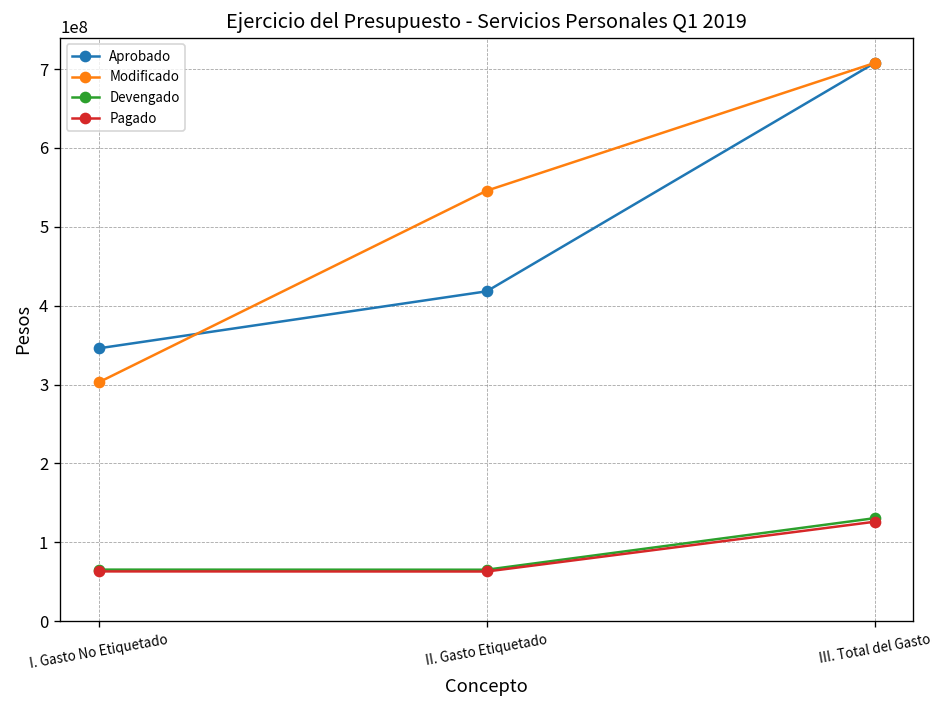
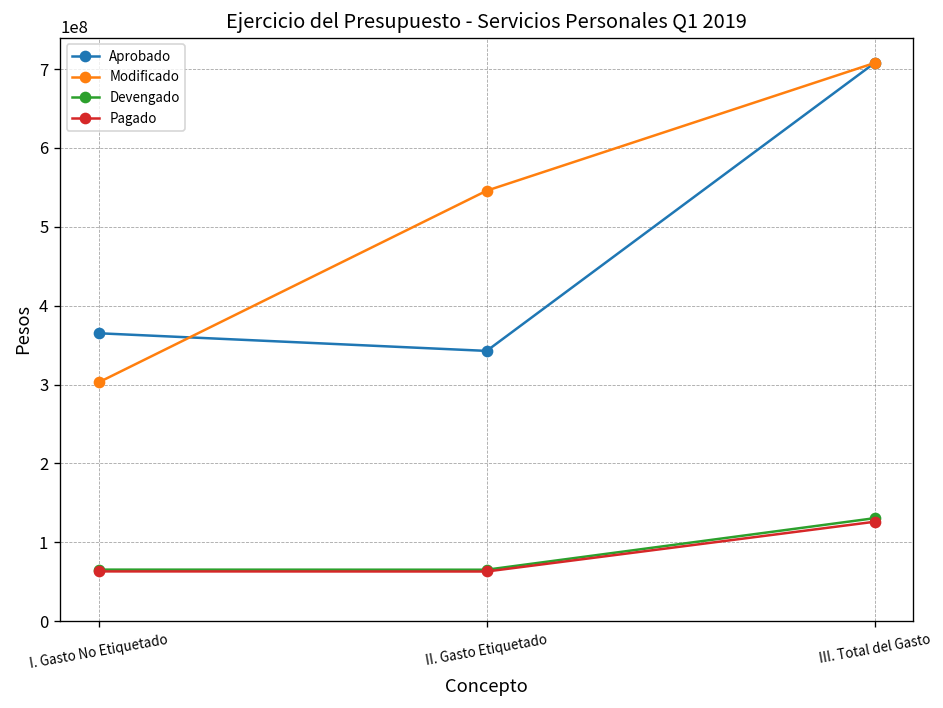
Aprobado, I. Gasto No Etiquetado: 350000000 -> 370000000
Aprobado, II. Gasto Etiquetado: 420000000 -> 340000000
